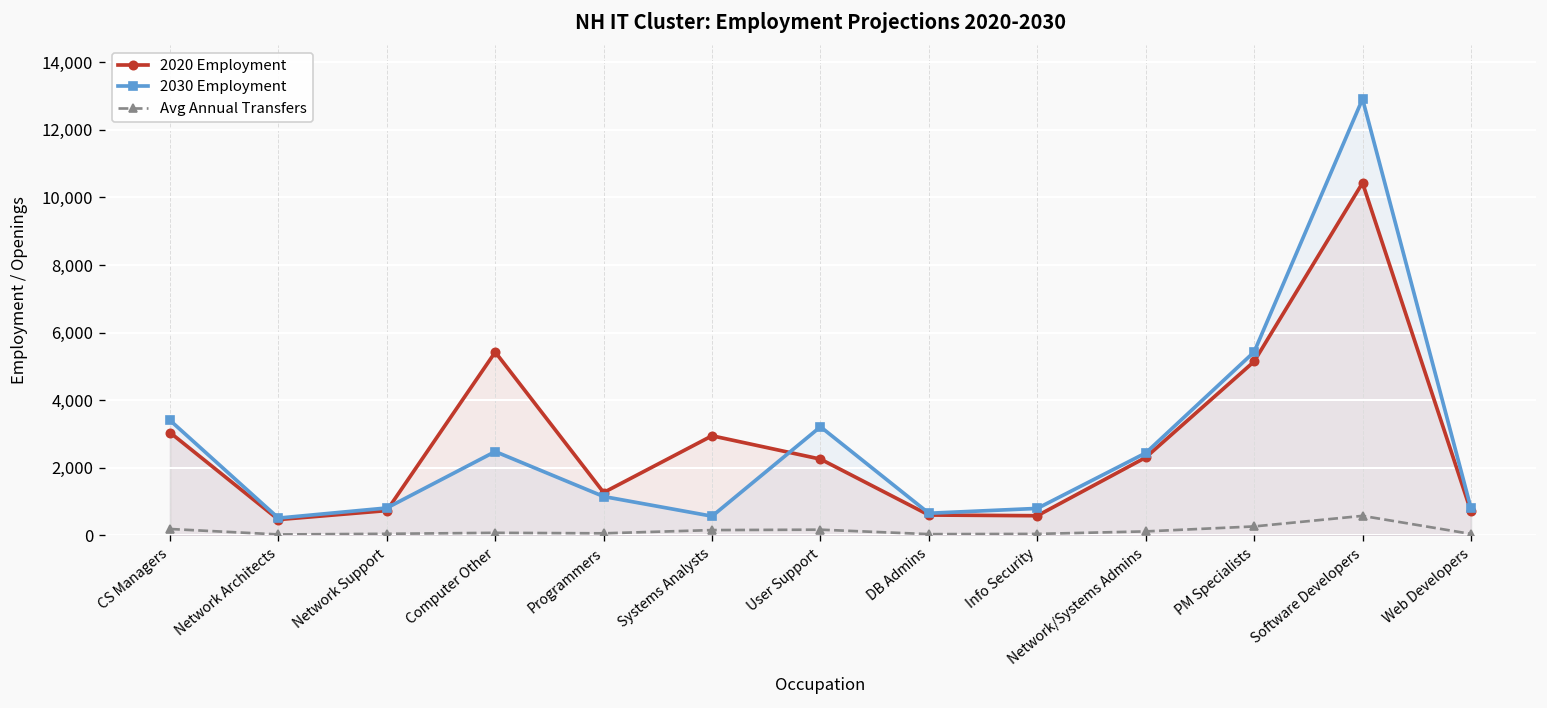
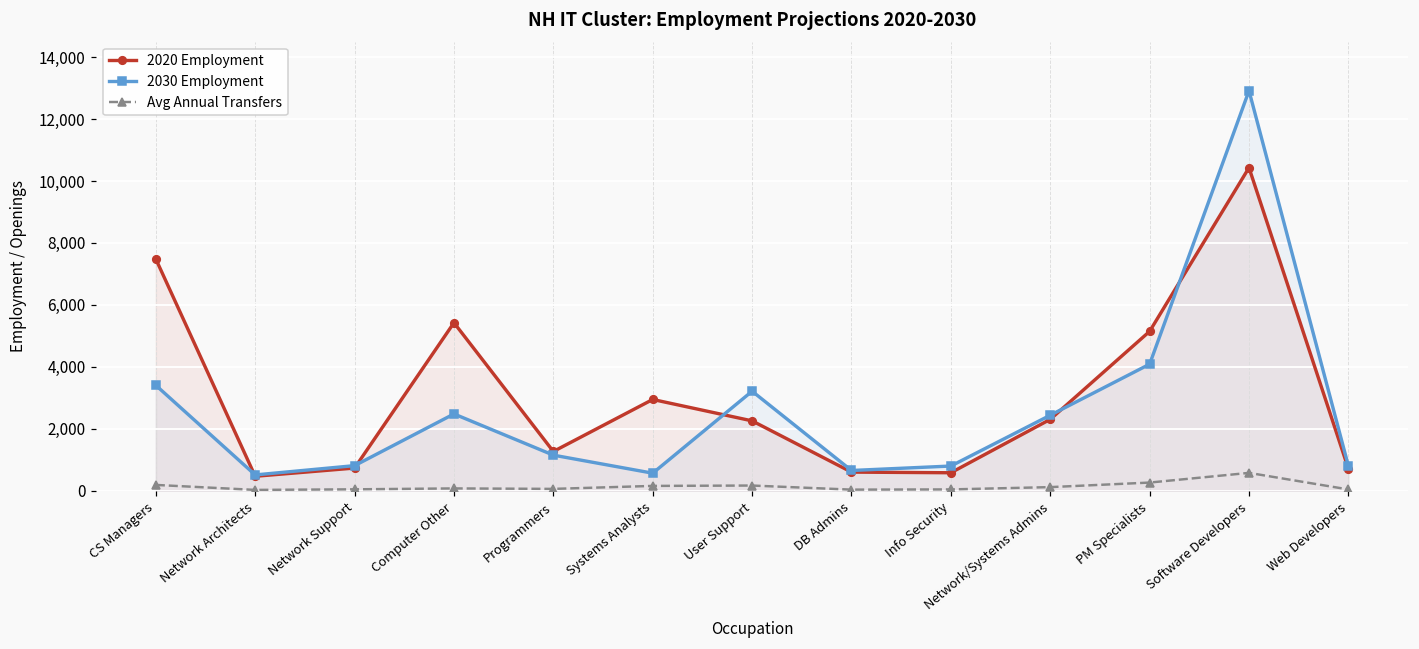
2020 Employment, CS Managers: 3,000 -> 7,500
2030 Employment, PM Specialists: 5,400 -> 4,100
